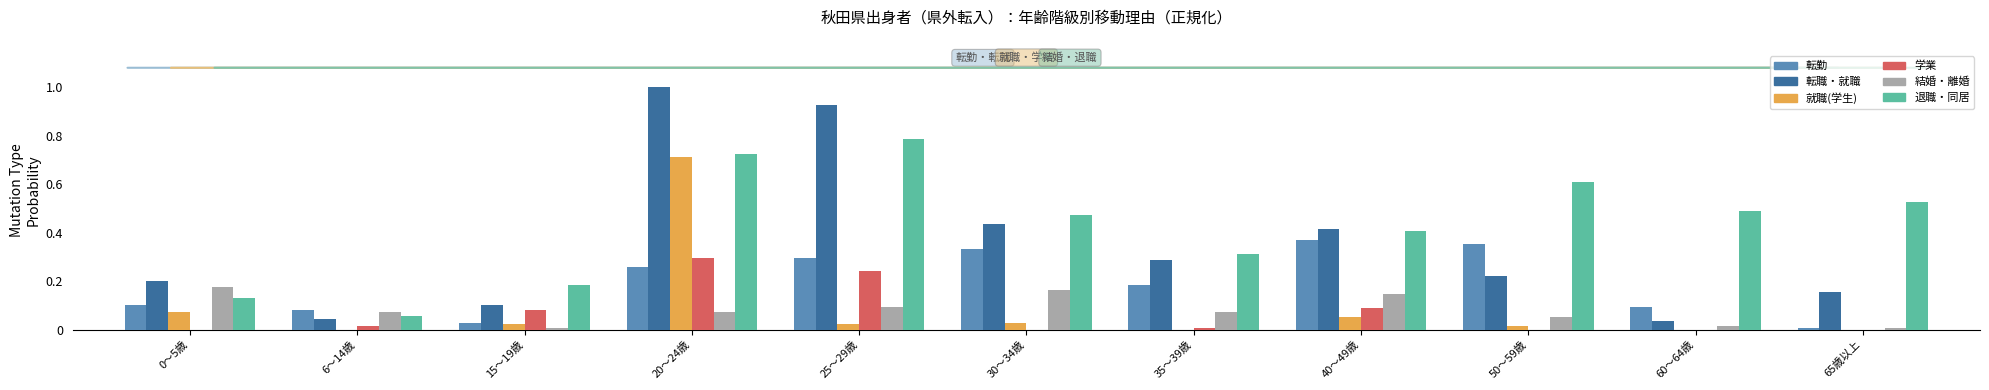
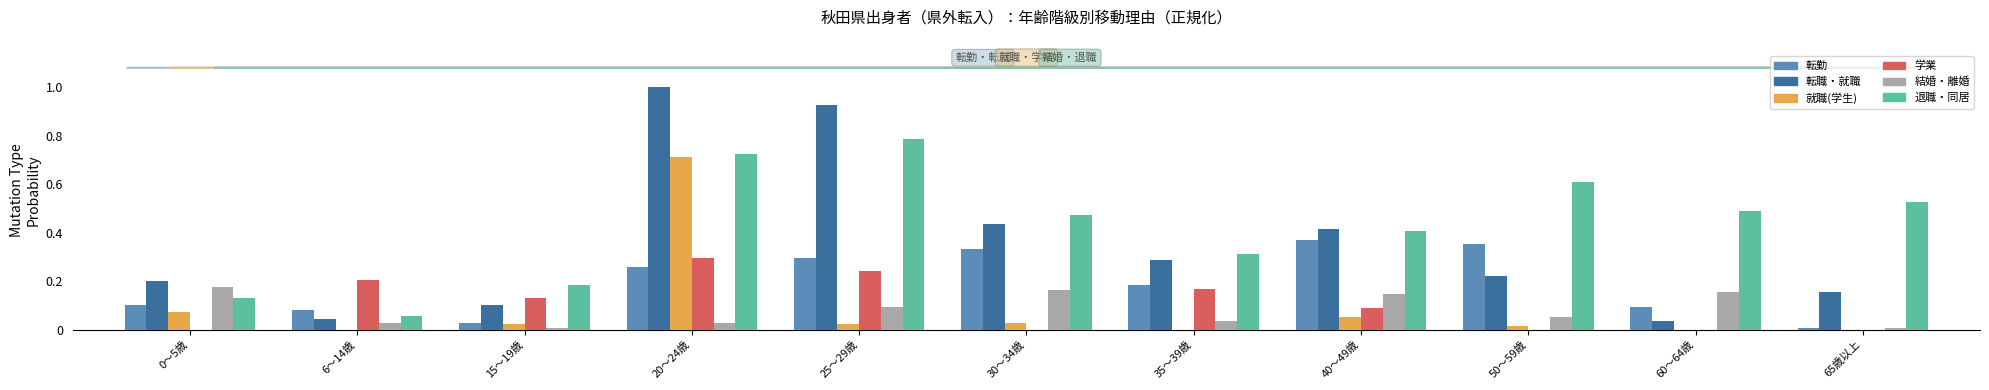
学業, 6～14歳: 0.01 -> 0.21
結婚・離婚, 6～14歳: 0.07 -> 0.03
学業, 15～19歳: 0.08 -> 0.13
結婚・離婚, 20～24歳: 0.07 -> 0.03
学業, 35～39歳: 0.01 -> 0.17
結婚・離婚, 35～39歳: 0.07 -> 0.04
結婚・離婚, 60～64歳: 0.01 -> 0.16
